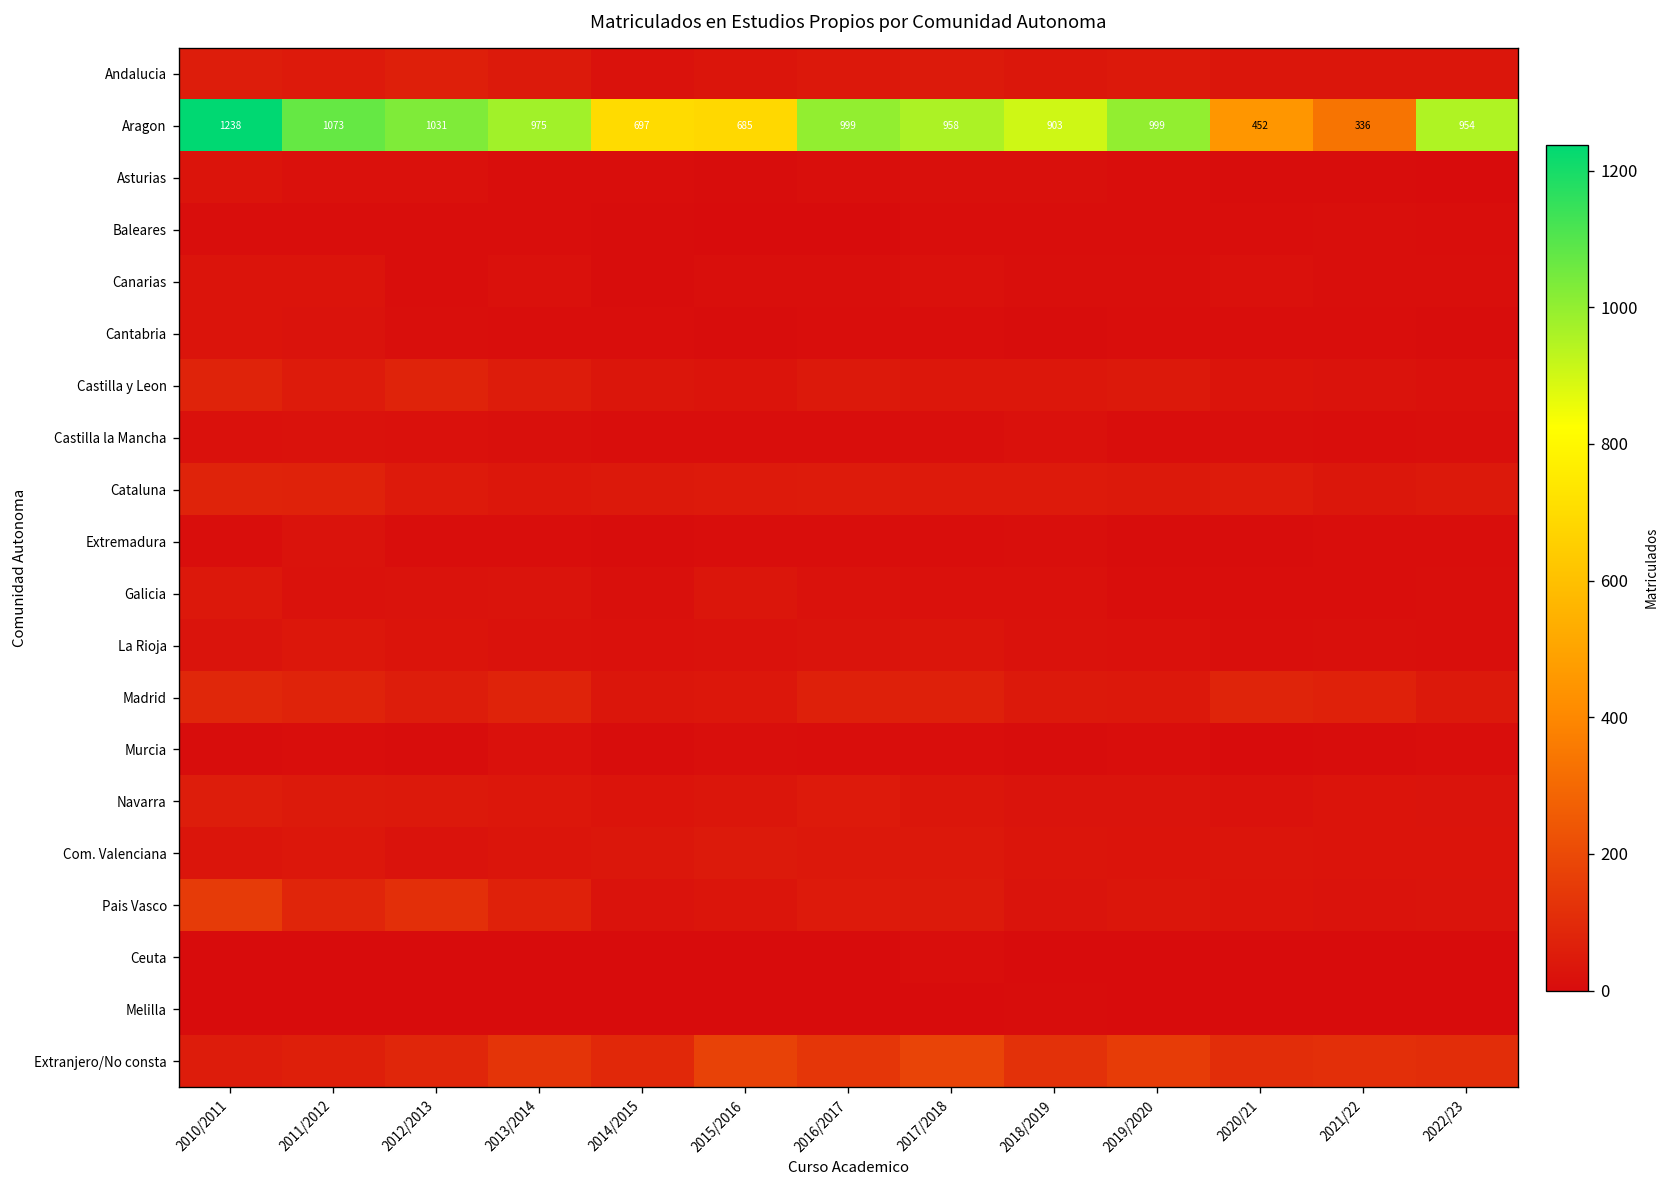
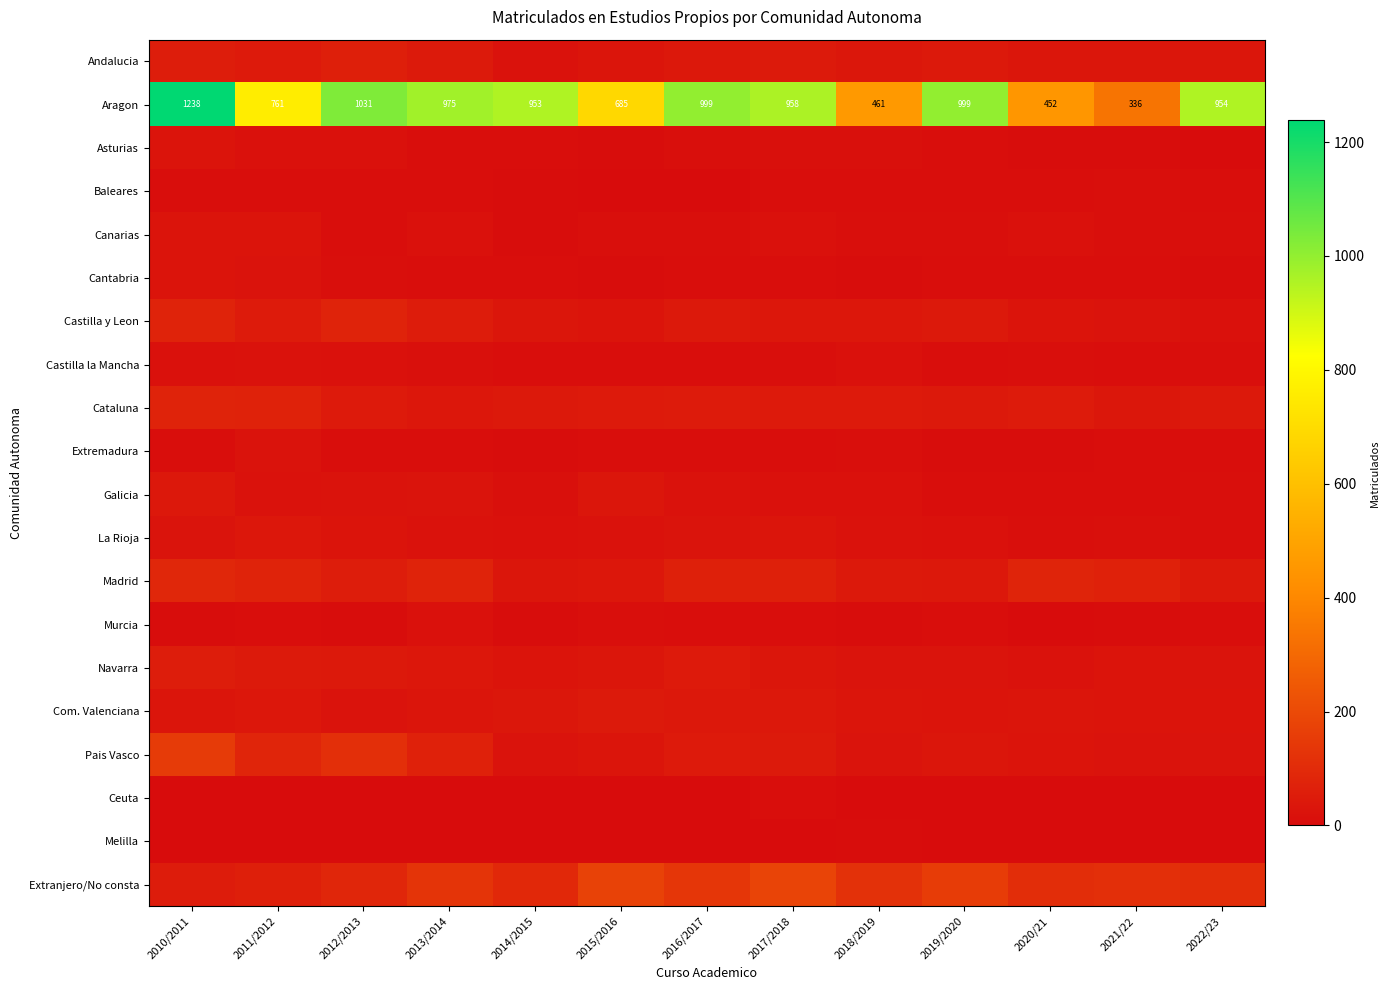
Aragon, 2011/2012: 1073 -> 761
Aragon, 2014/2015: 697 -> 953
Aragon, 2018/2019: 903 -> 461
